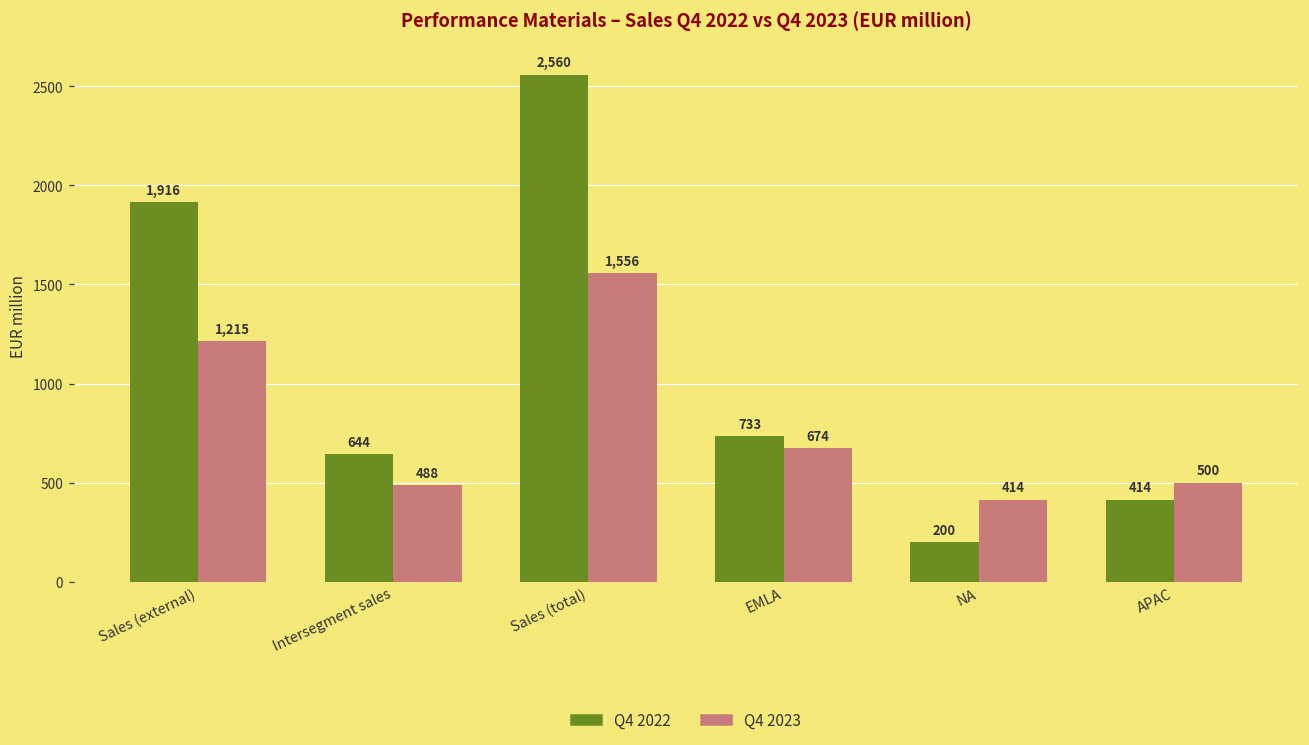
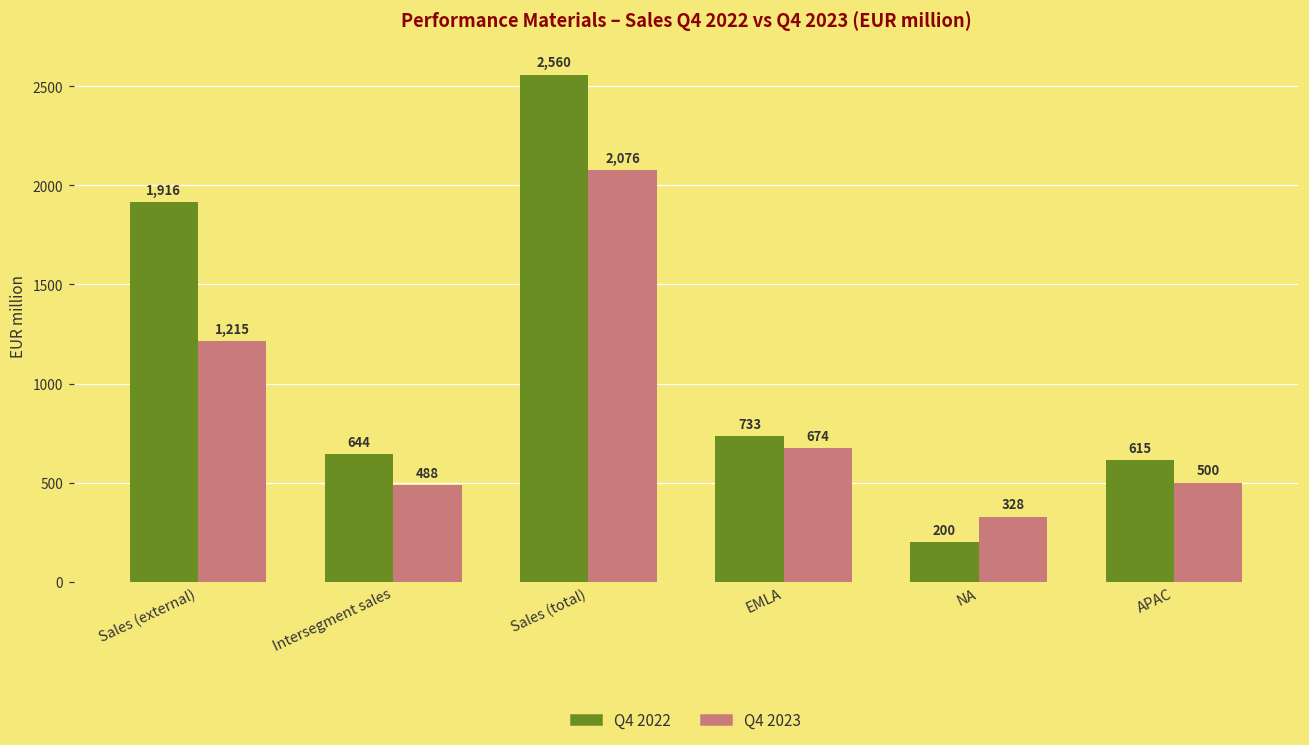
Q4 2023, Sales (total): 1,556 -> 2,076
Q4 2023, NA: 414 -> 328
Q4 2022, APAC: 414 -> 615
